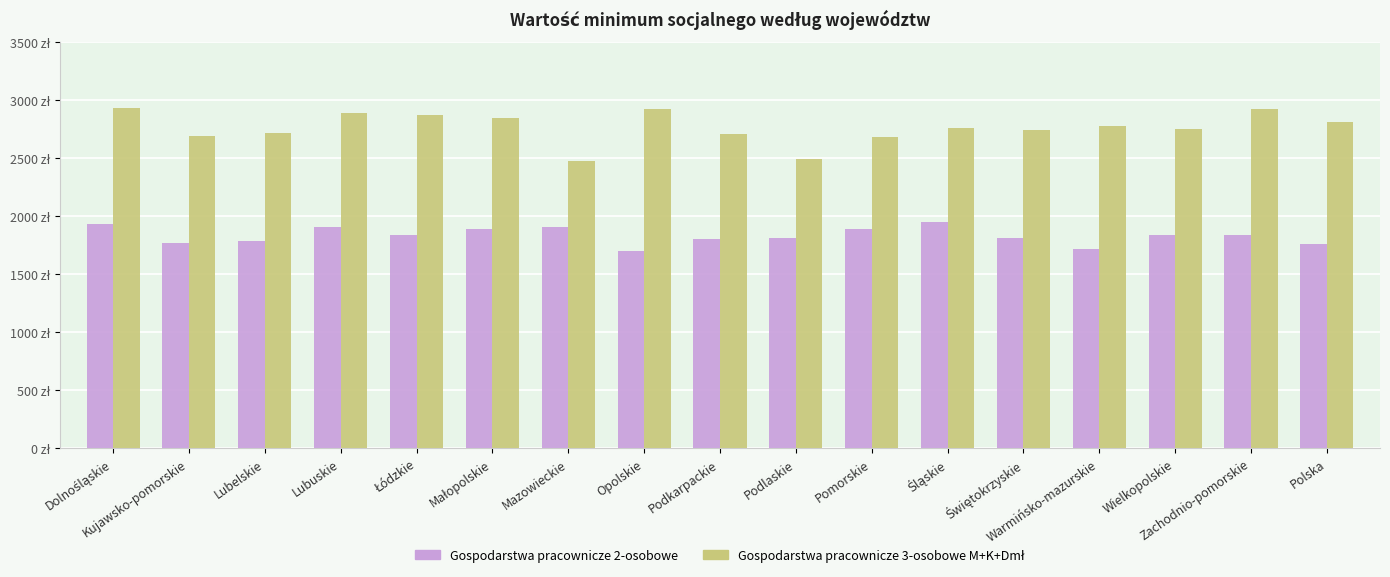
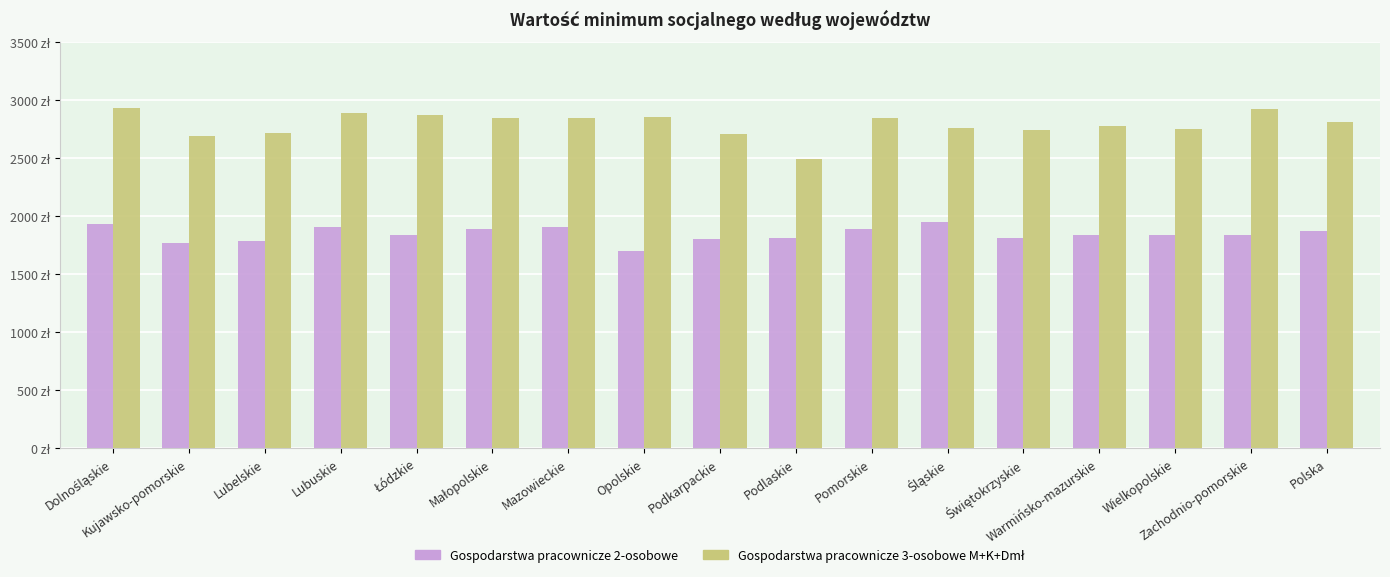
Gospodarstwa pracownicze 3-osobowe M+K+Dmł, Mazowieckie: 2470 zł -> 2840 zł
Gospodarstwa pracownicze 3-osobowe M+K+Dmł, Opolskie: 2920 zł -> 2850 zł
Gospodarstwa pracownicze 3-osobowe M+K+Dmł, Pomorskie: 2680 zł -> 2850 zł
Gospodarstwa pracownicze 2-osobowe, Warmińsko-mazurskie: 1720 zł -> 1830 zł
Gospodarstwa pracownicze 2-osobowe, Polska: 1760 zł -> 1870 zł
